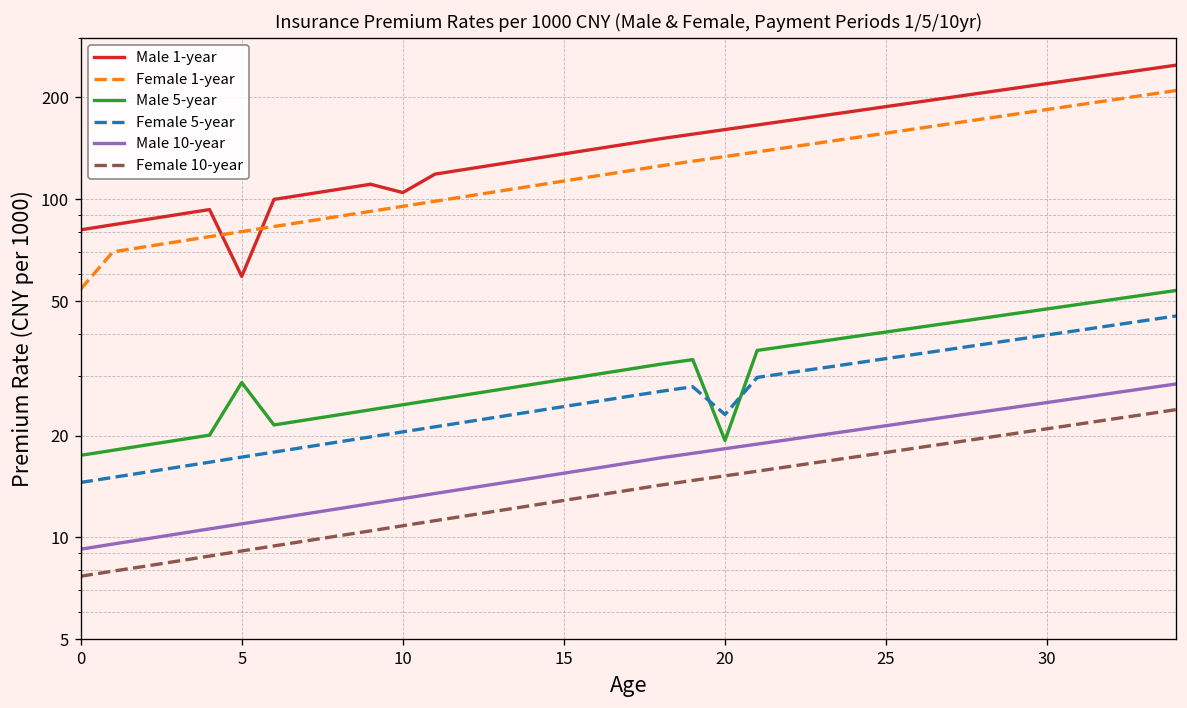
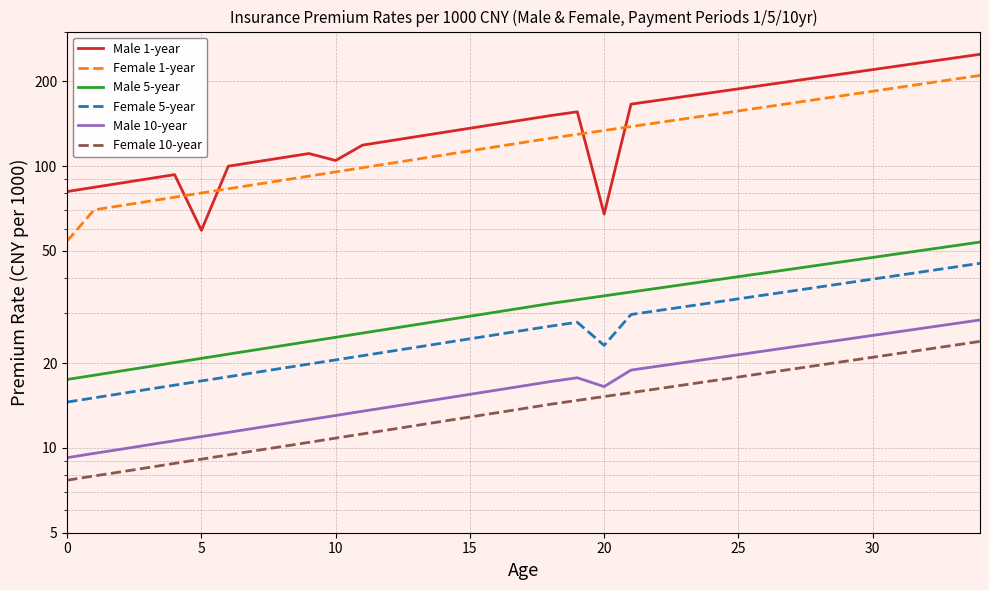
Male 5-year, 5: 29 -> 21
Male 1-year, 20: 160 -> 68
Male 5-year, 20: 19 -> 35
Male 10-year, 20: 18 -> 17
